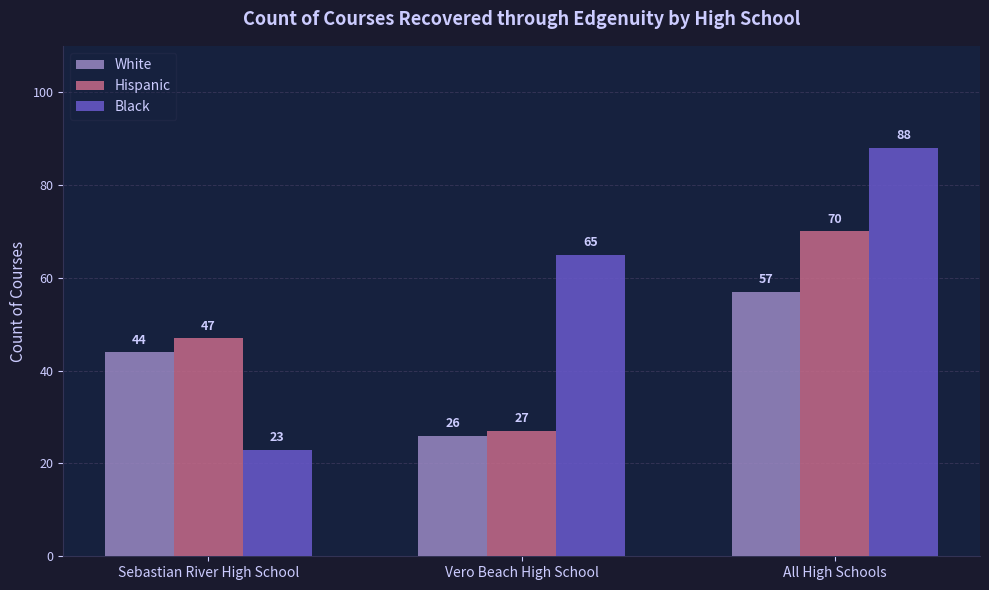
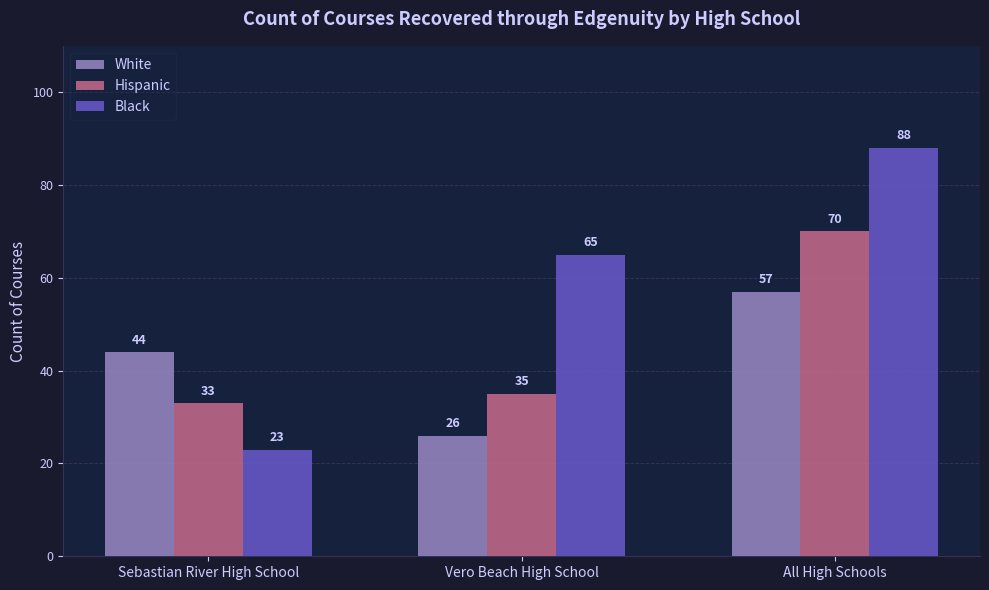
Hispanic, Sebastian River High School: 47 -> 33
Hispanic, Vero Beach High School: 27 -> 35
